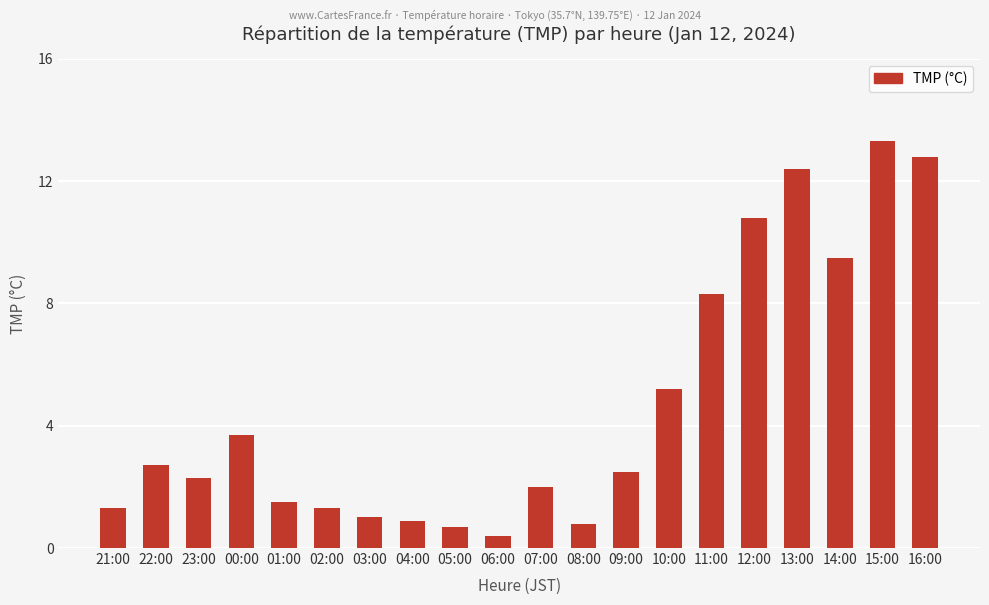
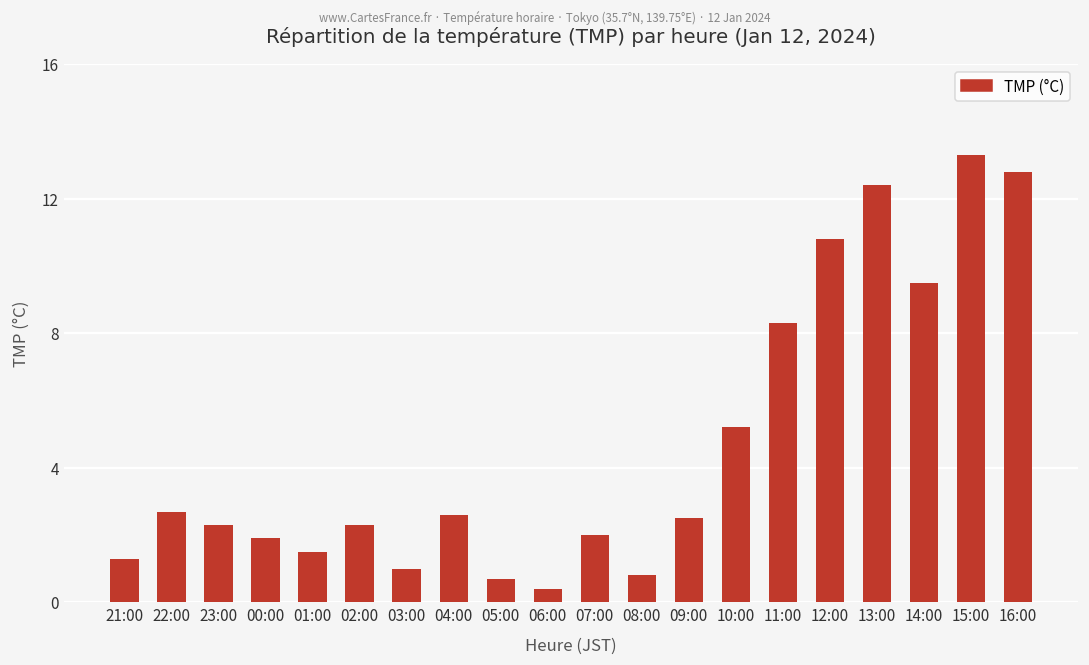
00:00: 3.7 -> 1.9
02:00: 1.3 -> 2.3
04:00: 0.9 -> 2.6
